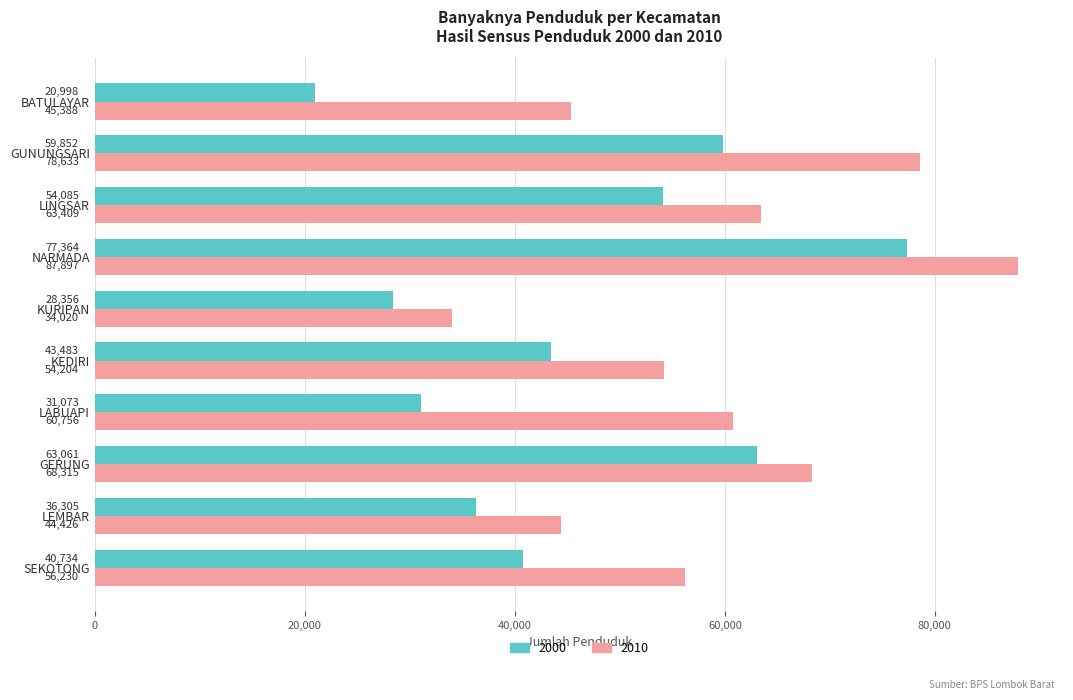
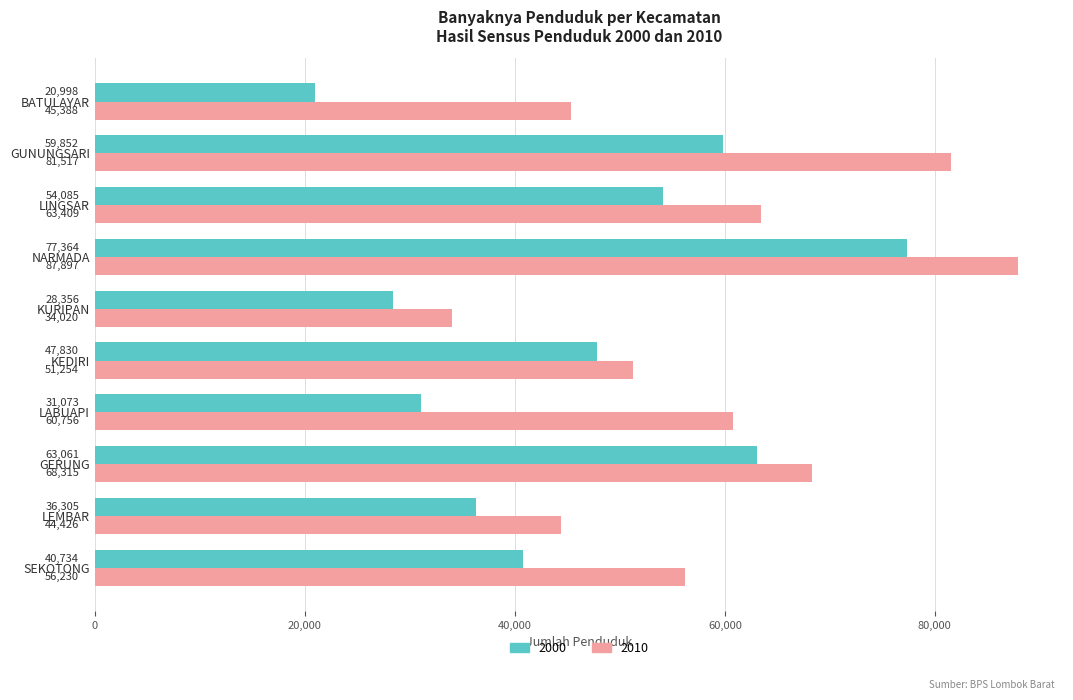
2010, GUNUNGSARI: 78,633 -> 81,517
2000, KEDIRI: 43,483 -> 47,830
2010, KEDIRI: 54,204 -> 51,254
